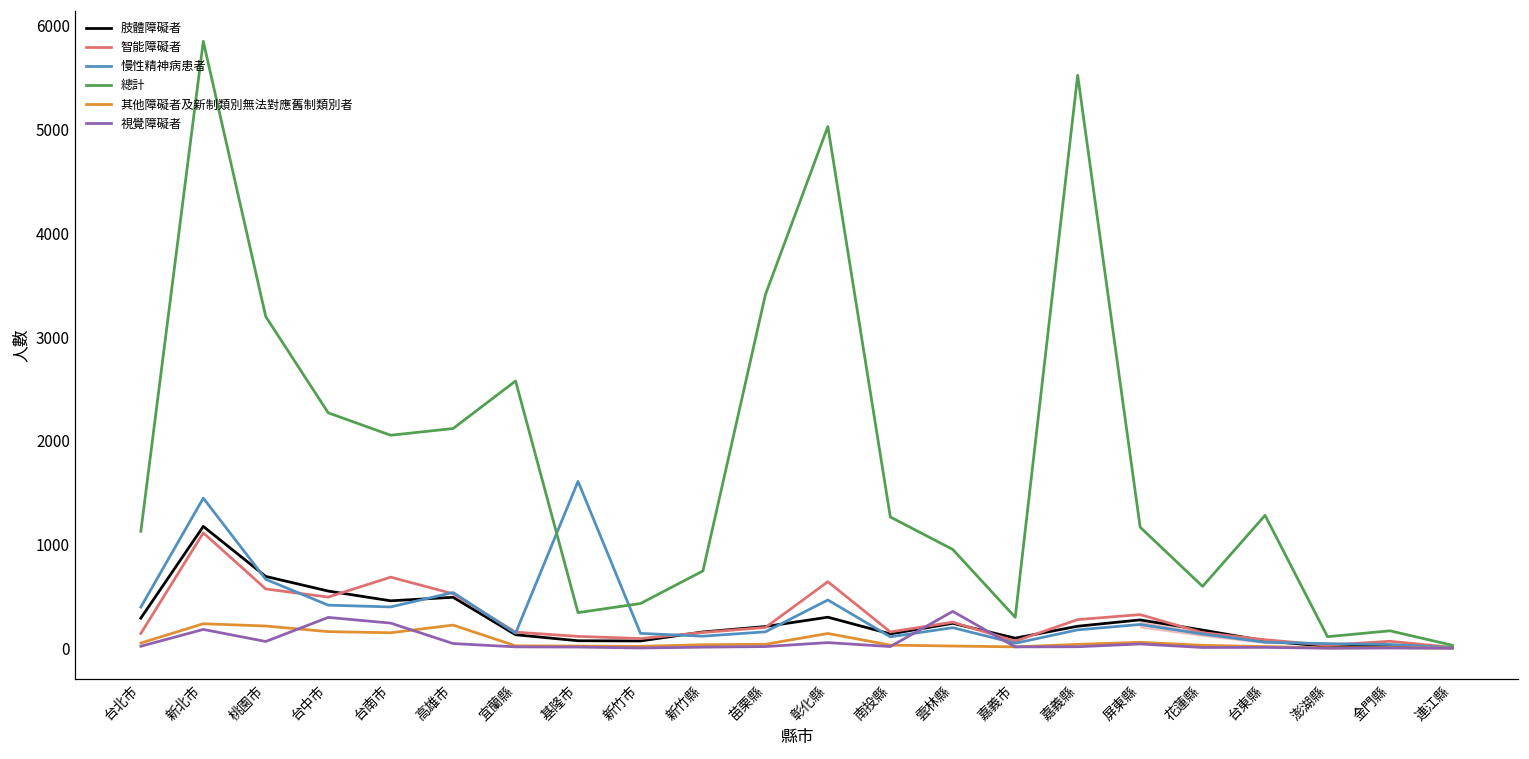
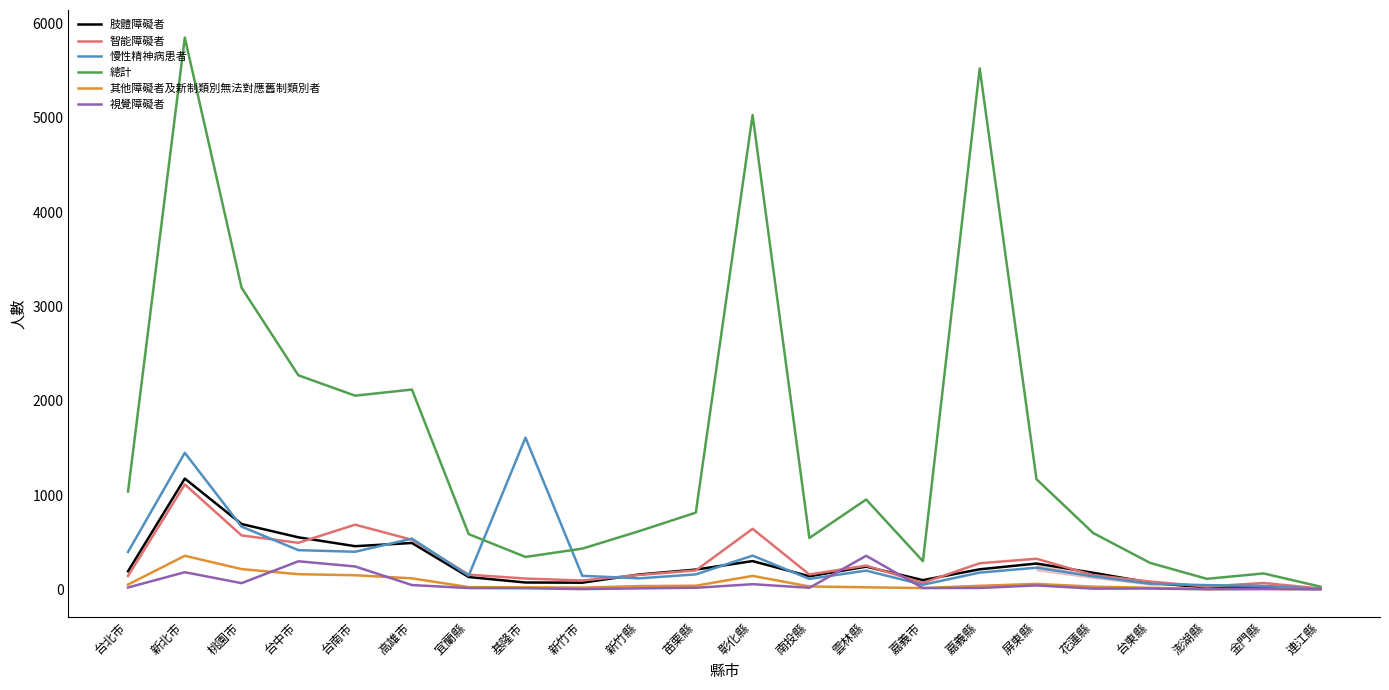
肢體障礙者, 台北市: 300 -> 200
總計, 台北市: 1100 -> 1000
其他障礙者及新制類別無法對應舊制類別者, 新北市: 200 -> 400
其他障礙者及新制類別無法對應舊制類別者, 高雄市: 200 -> 100
總計, 宜蘭縣: 2600 -> 600
總計, 新竹縣: 700 -> 600
總計, 苗栗縣: 3400 -> 800
慢性精神病患者, 彰化縣: 500 -> 400
總計, 南投縣: 1300 -> 500
總計, 台東縣: 1300 -> 300
